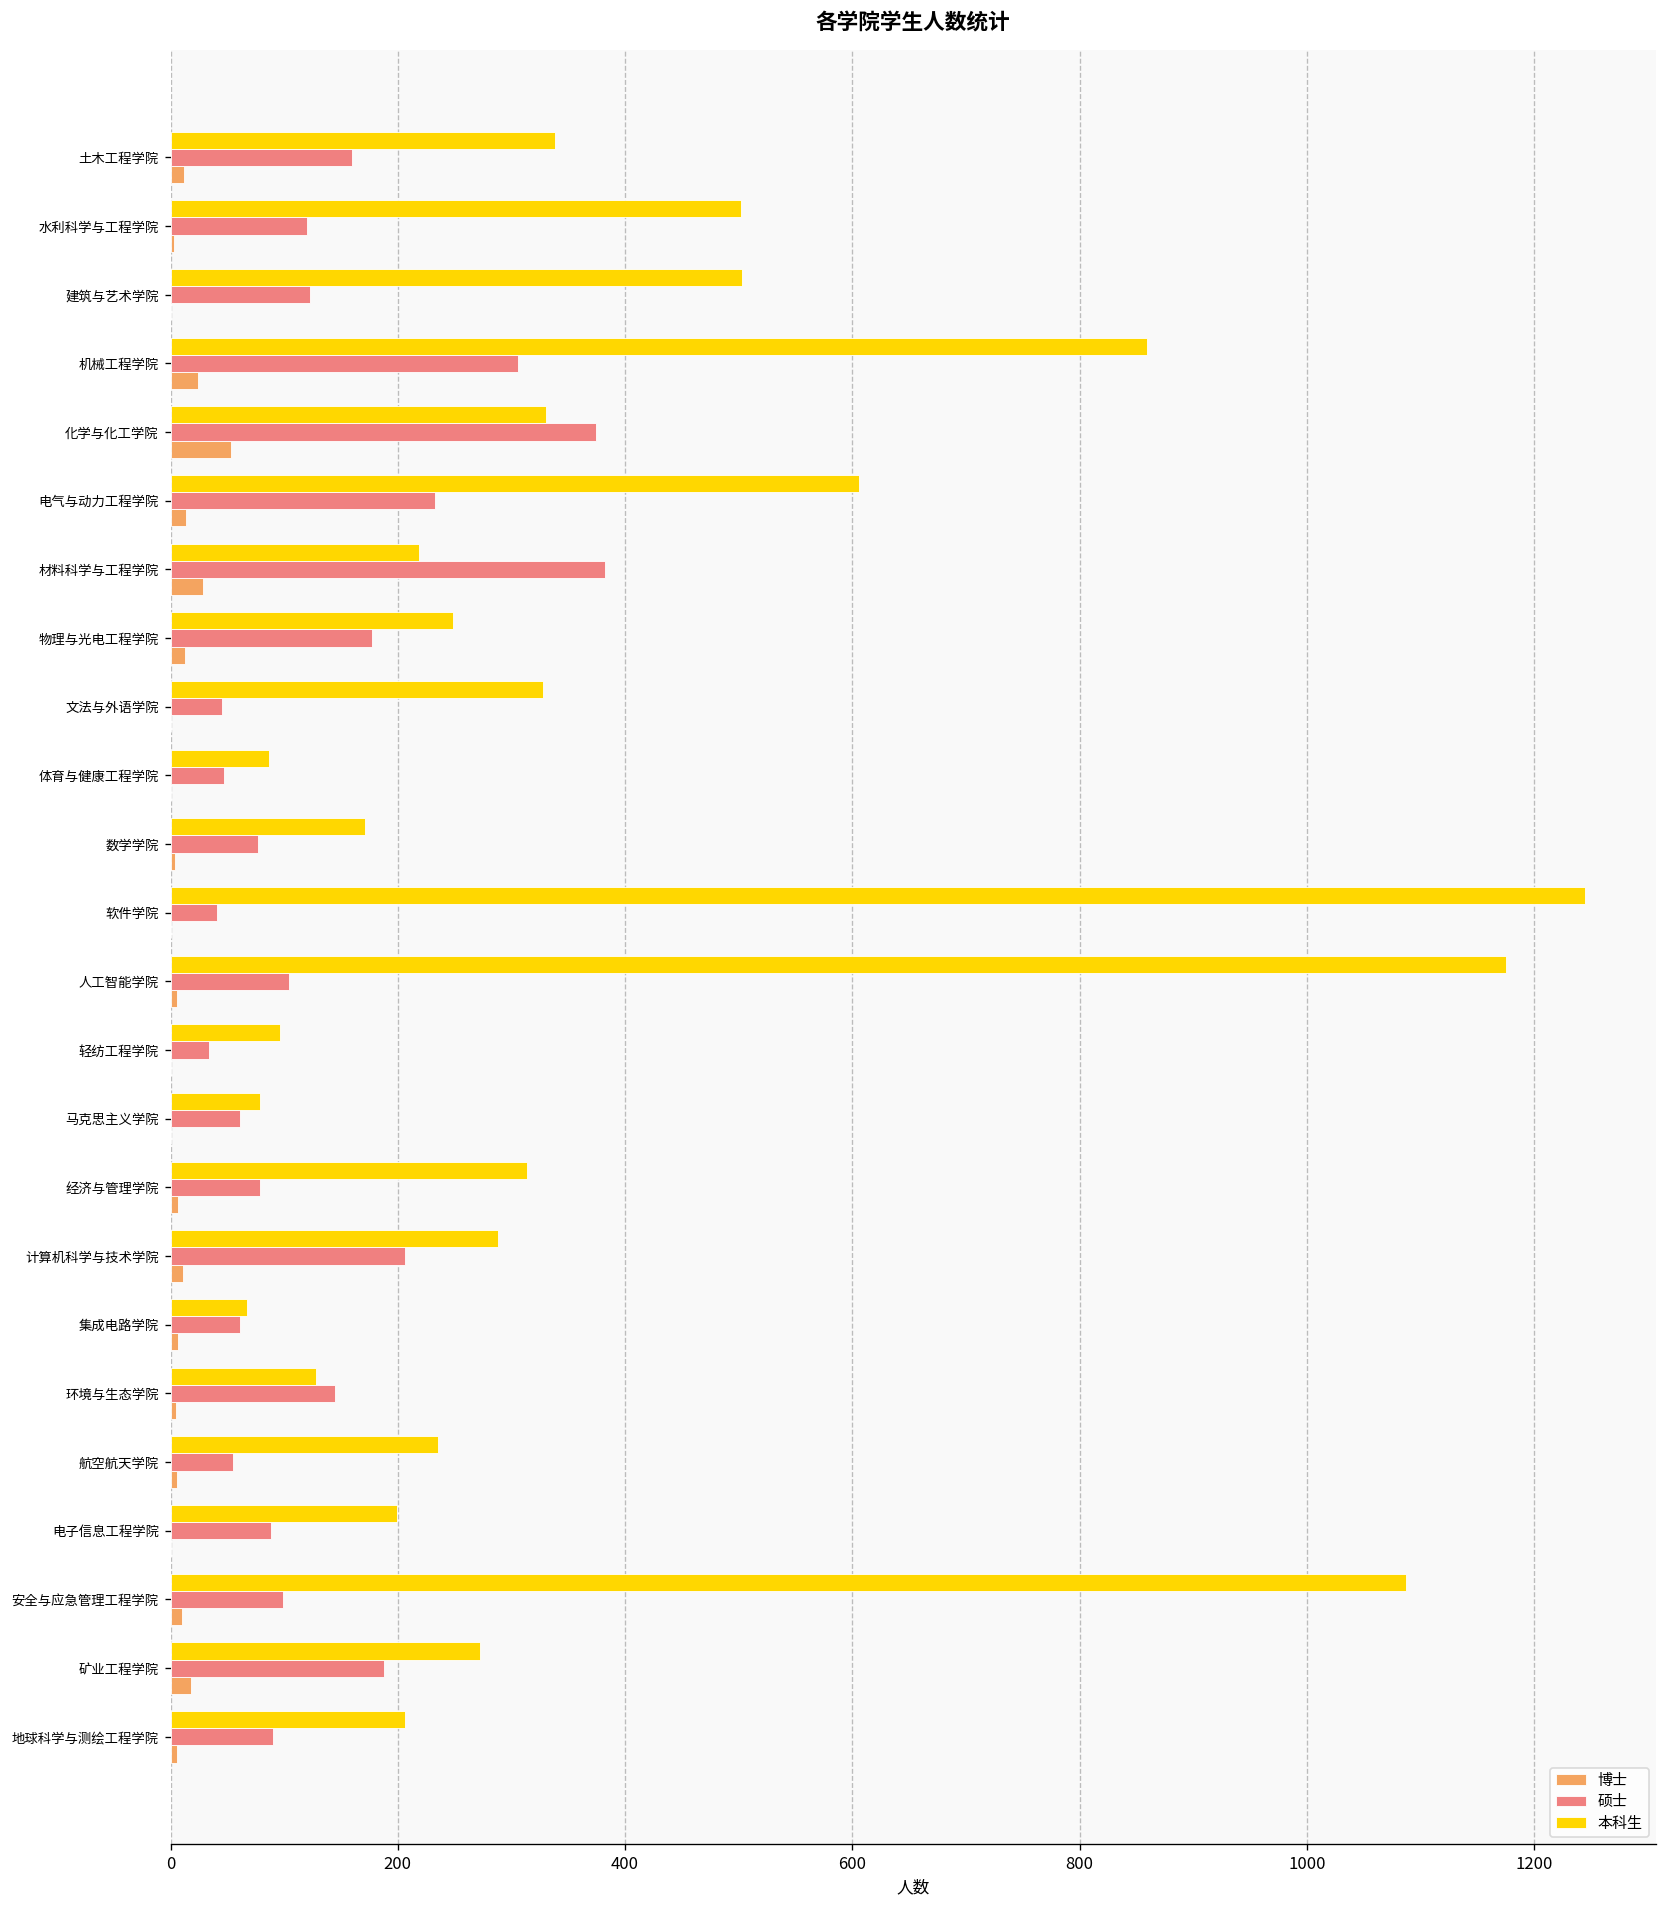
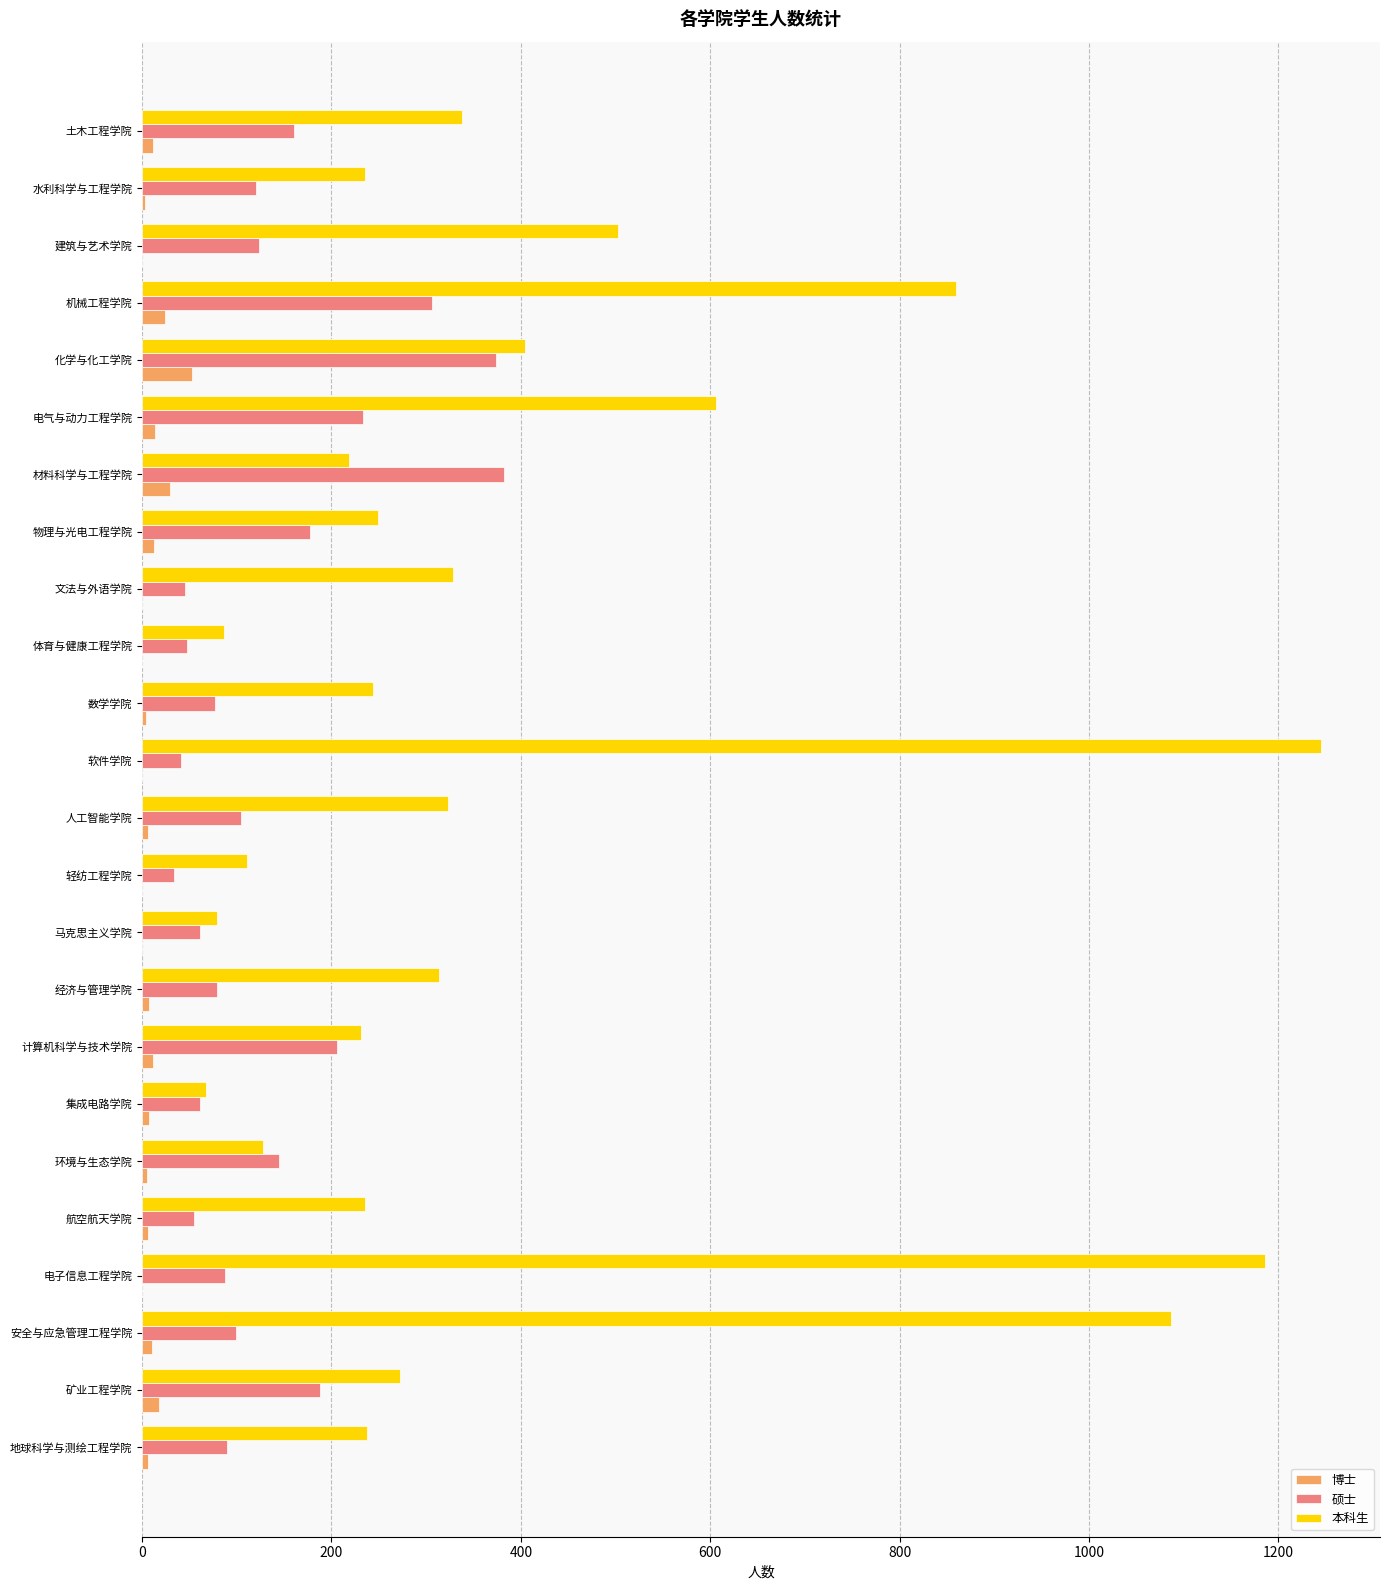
本科生, 水利科学与工程学院: 500 -> 240
本科生, 化学与化工学院: 330 -> 400
本科生, 数学学院: 170 -> 240
本科生, 人工智能学院: 1180 -> 320
本科生, 轻纺工程学院: 100 -> 110
本科生, 计算机科学与技术学院: 290 -> 230
本科生, 电子信息工程学院: 200 -> 1190
本科生, 地球科学与测绘工程学院: 210 -> 240
